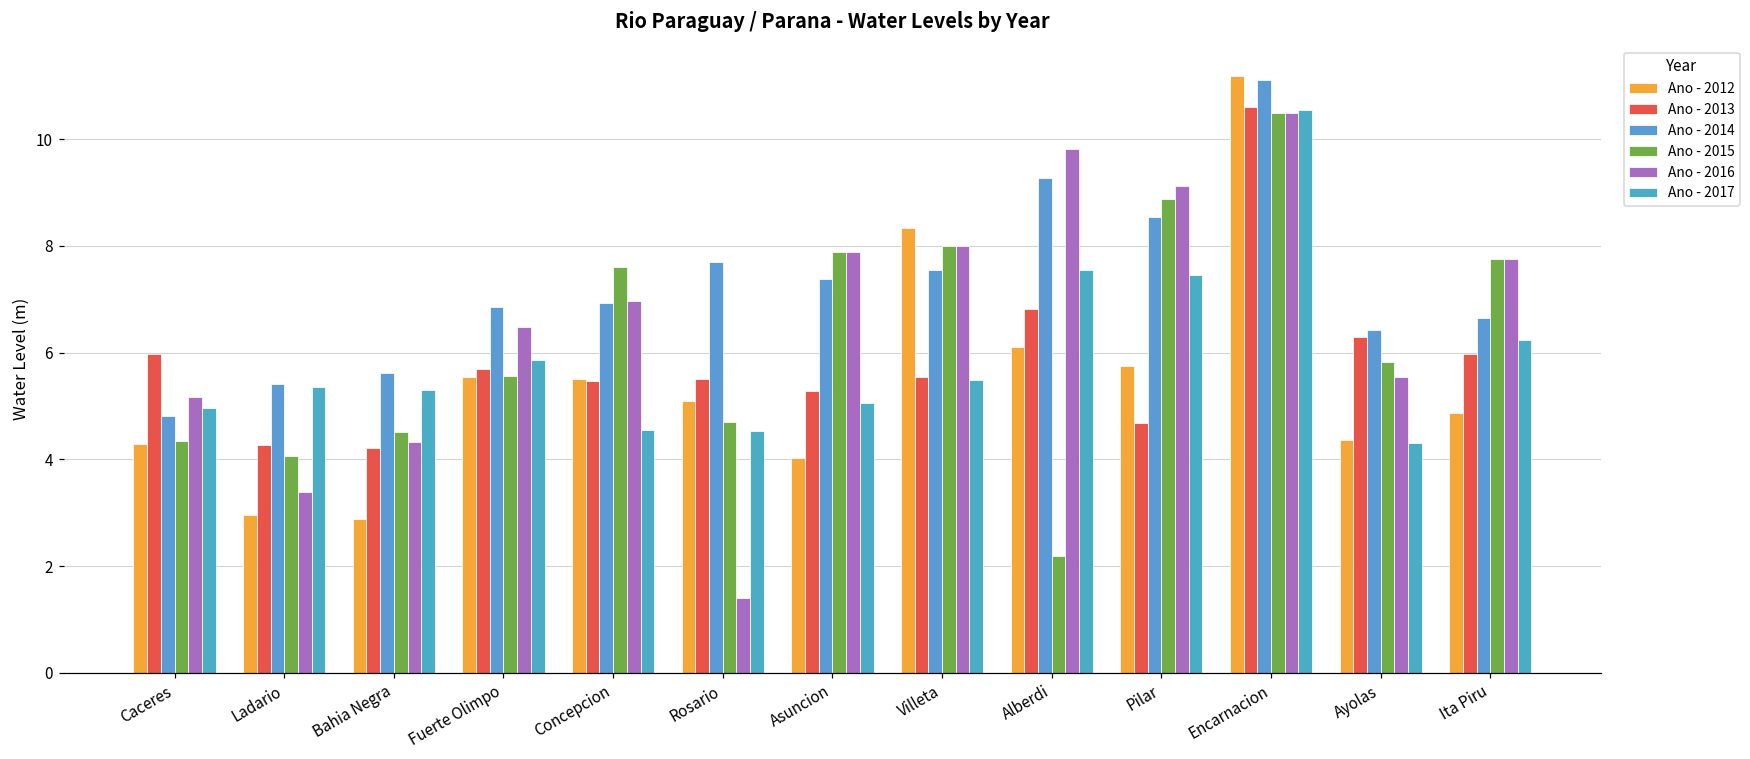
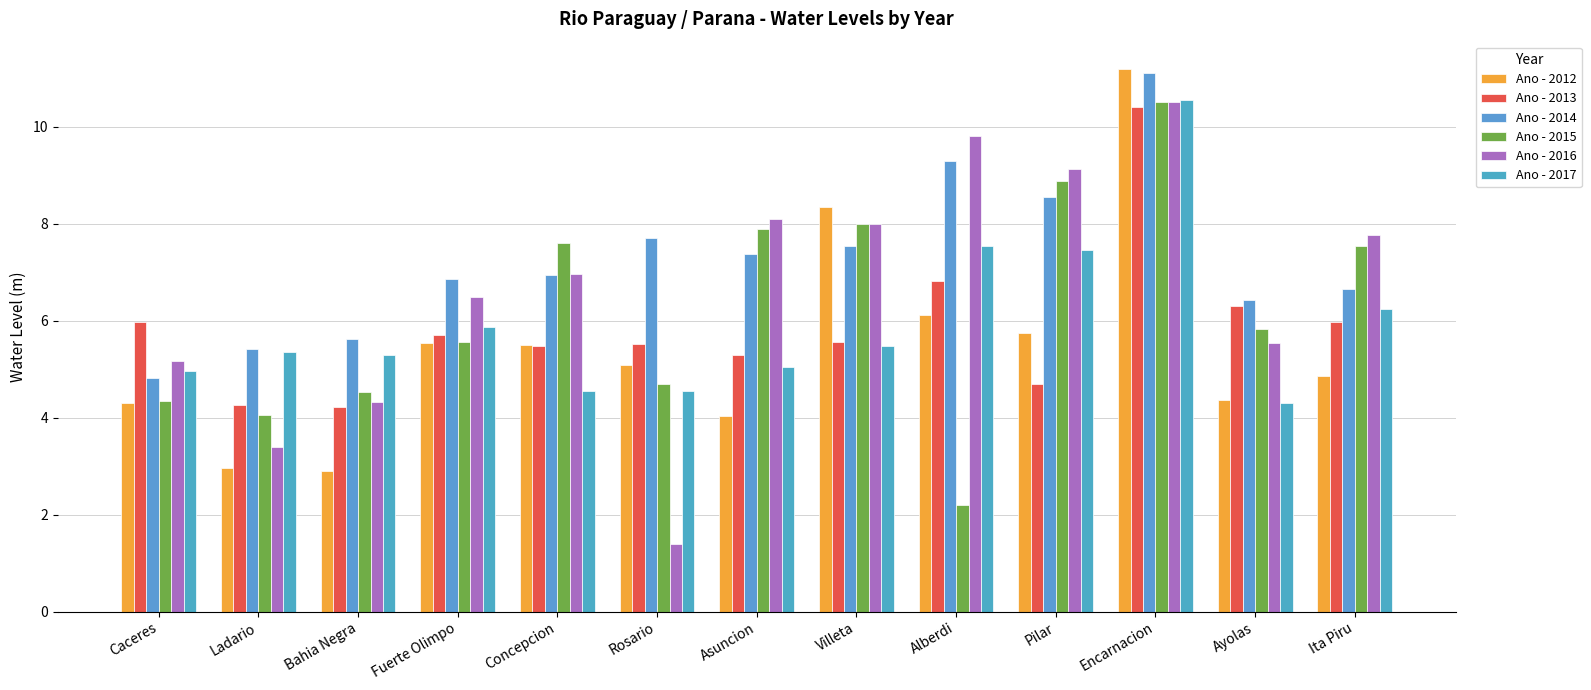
Ano - 2016, Asuncion: 7.9 -> 8.1
Ano - 2013, Encarnacion: 10.6 -> 10.4
Ano - 2015, Ita Piru: 7.8 -> 7.5
